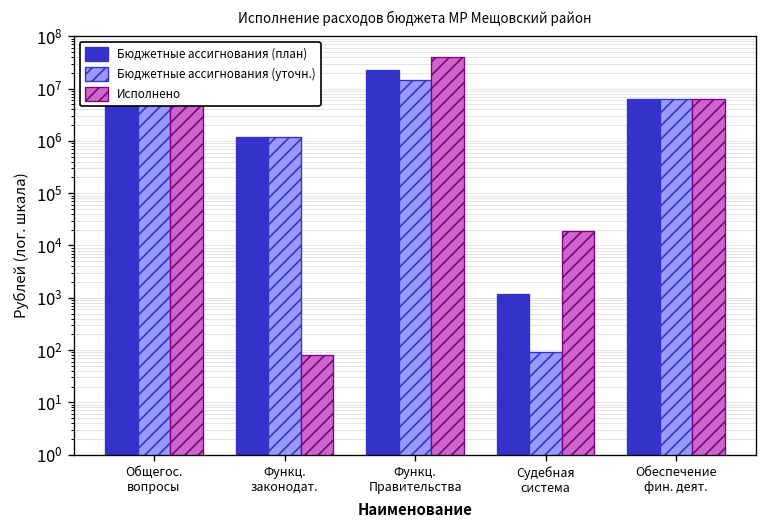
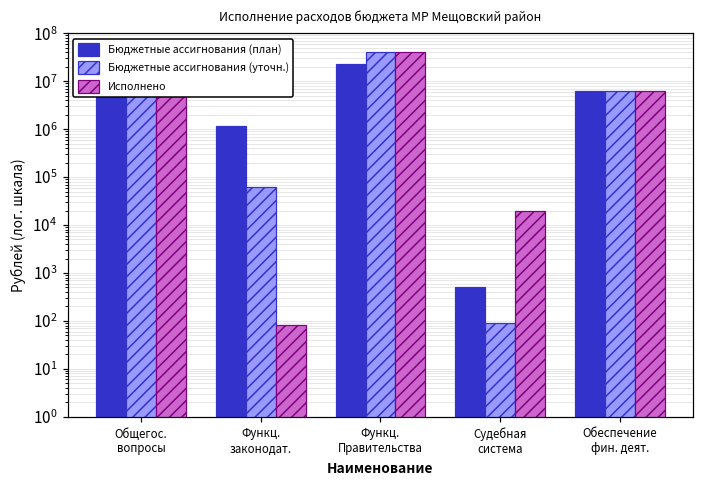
Бюджетные ассигнования (уточн.), Функц. законодат.: 1200000 -> 60000
Бюджетные ассигнования (уточн.), Функц. Правительства: 15000000 -> 40000000
Бюджетные ассигнования (план), Судебная система: 1200 -> 500
